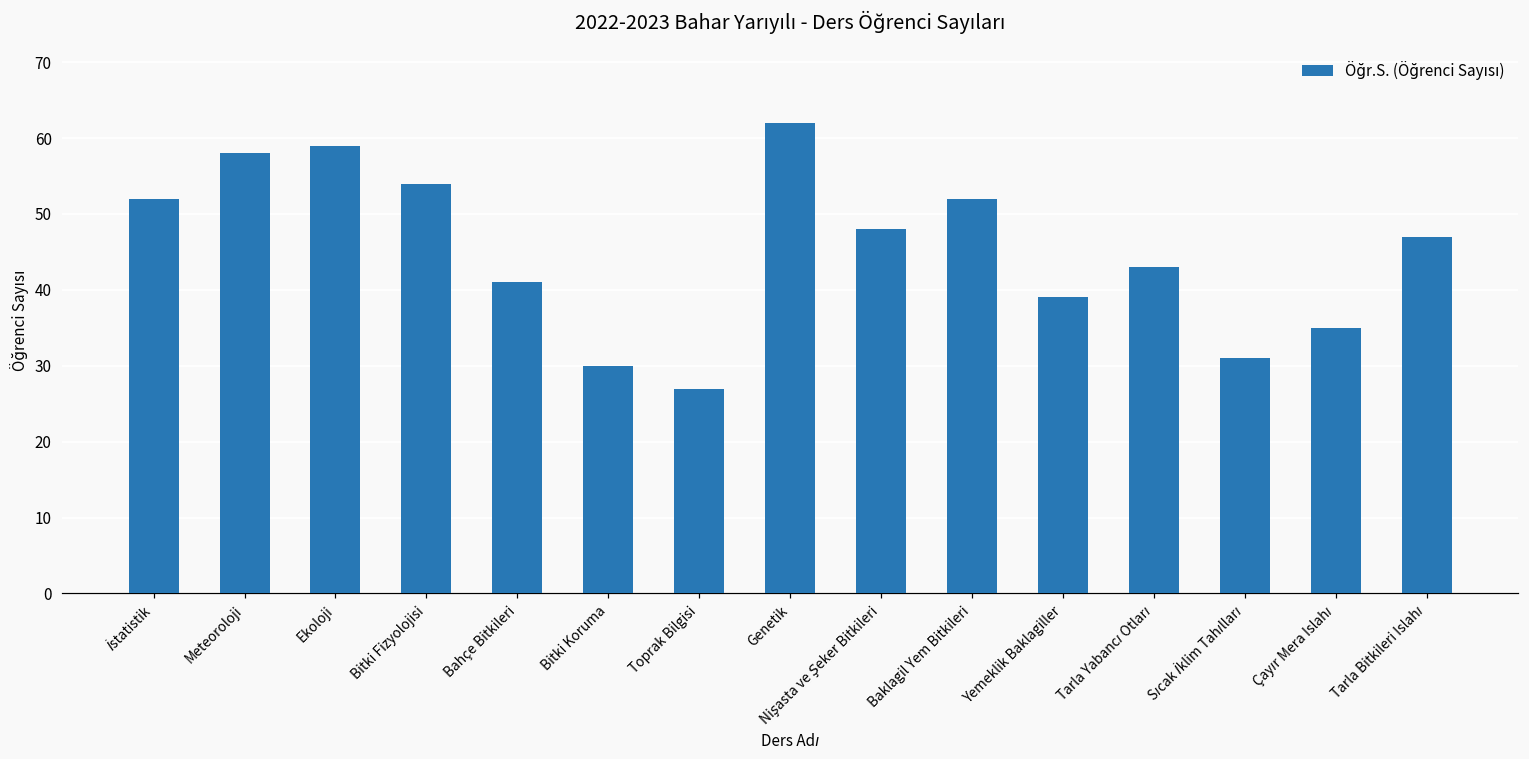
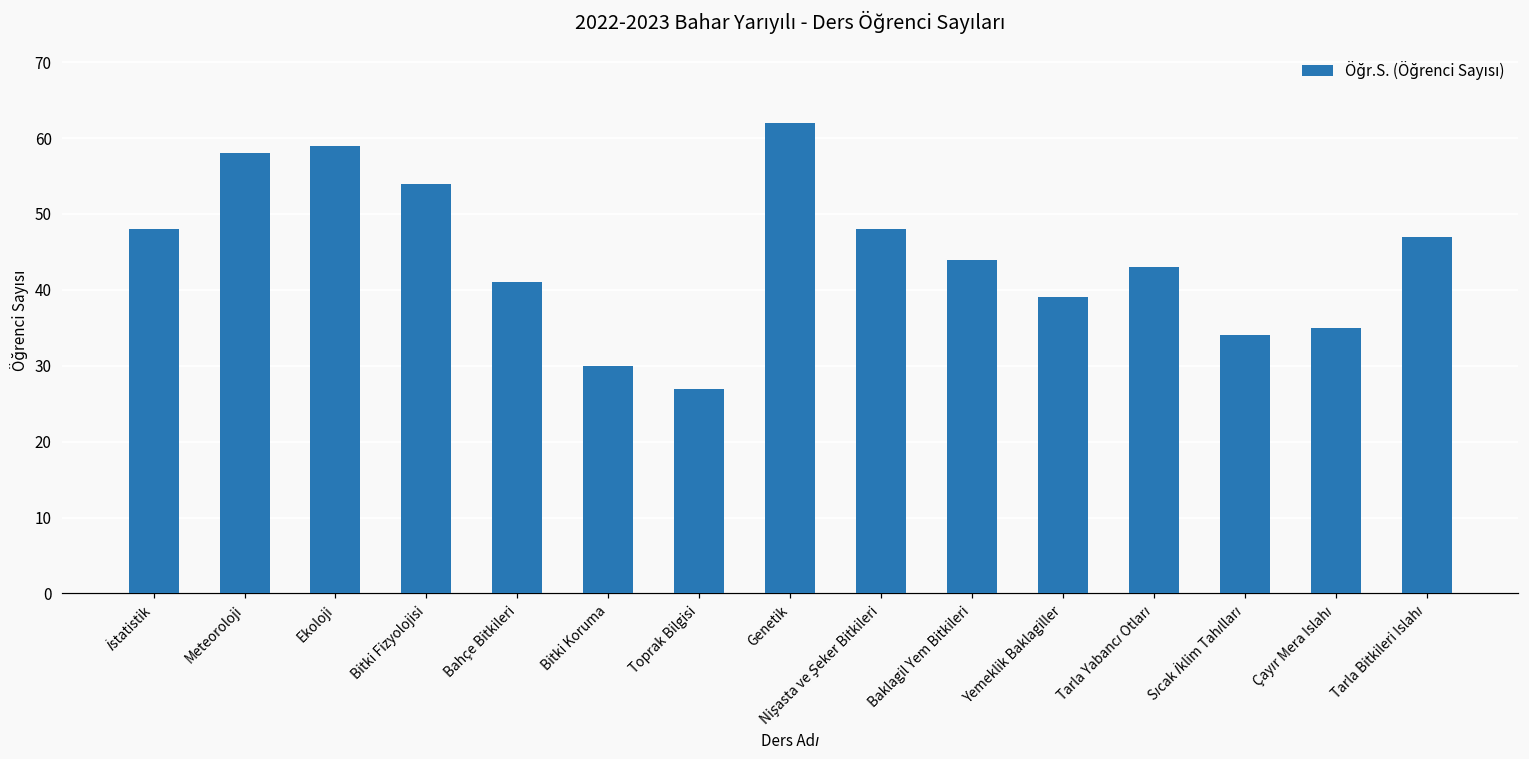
İstatistik: 52 -> 48
Baklagil Yem Bitkileri: 52 -> 44
Sıcak İklim Tahılları: 31 -> 34
